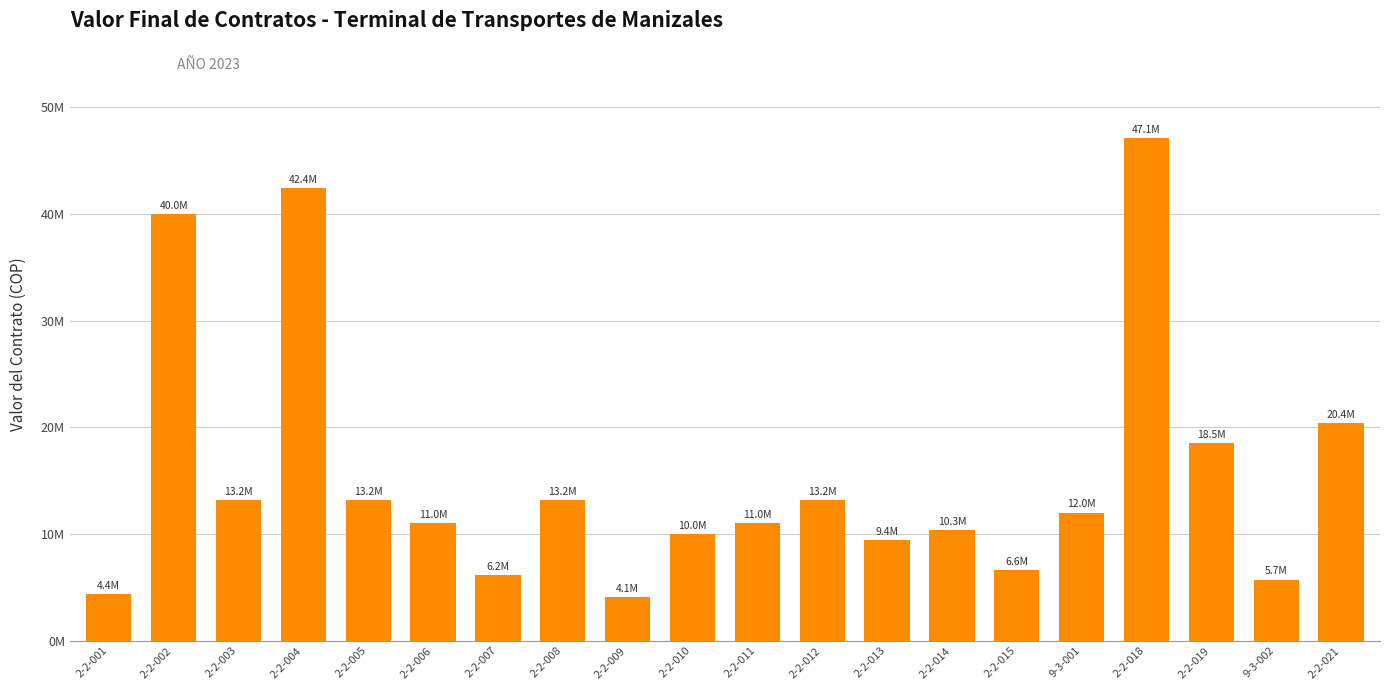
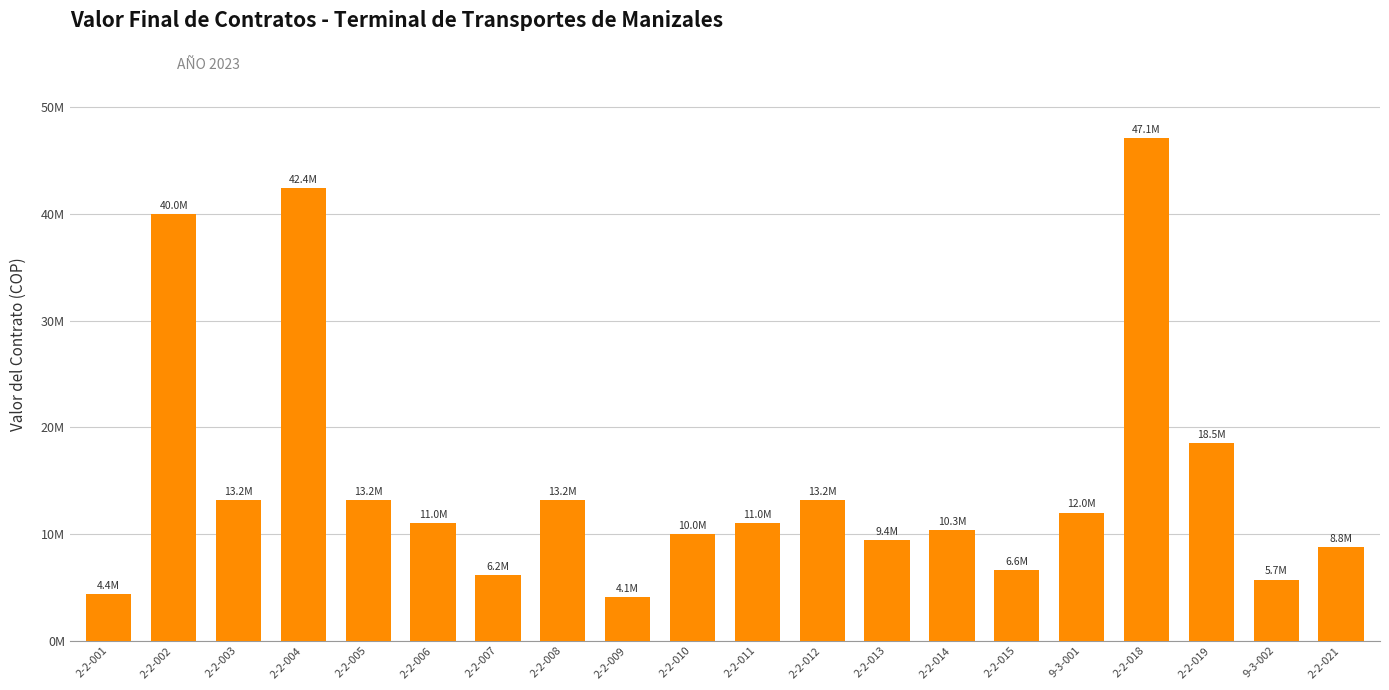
2-2-021: 20.4M -> 8.8M
